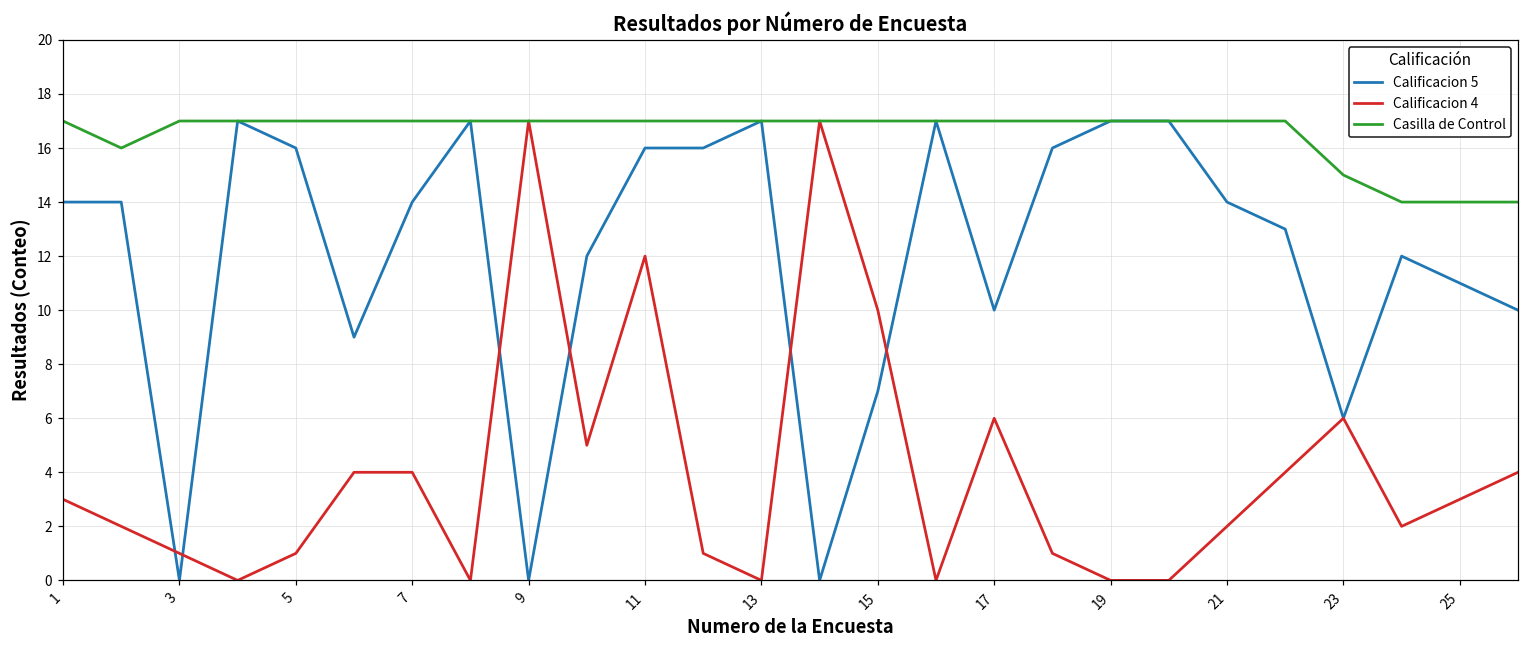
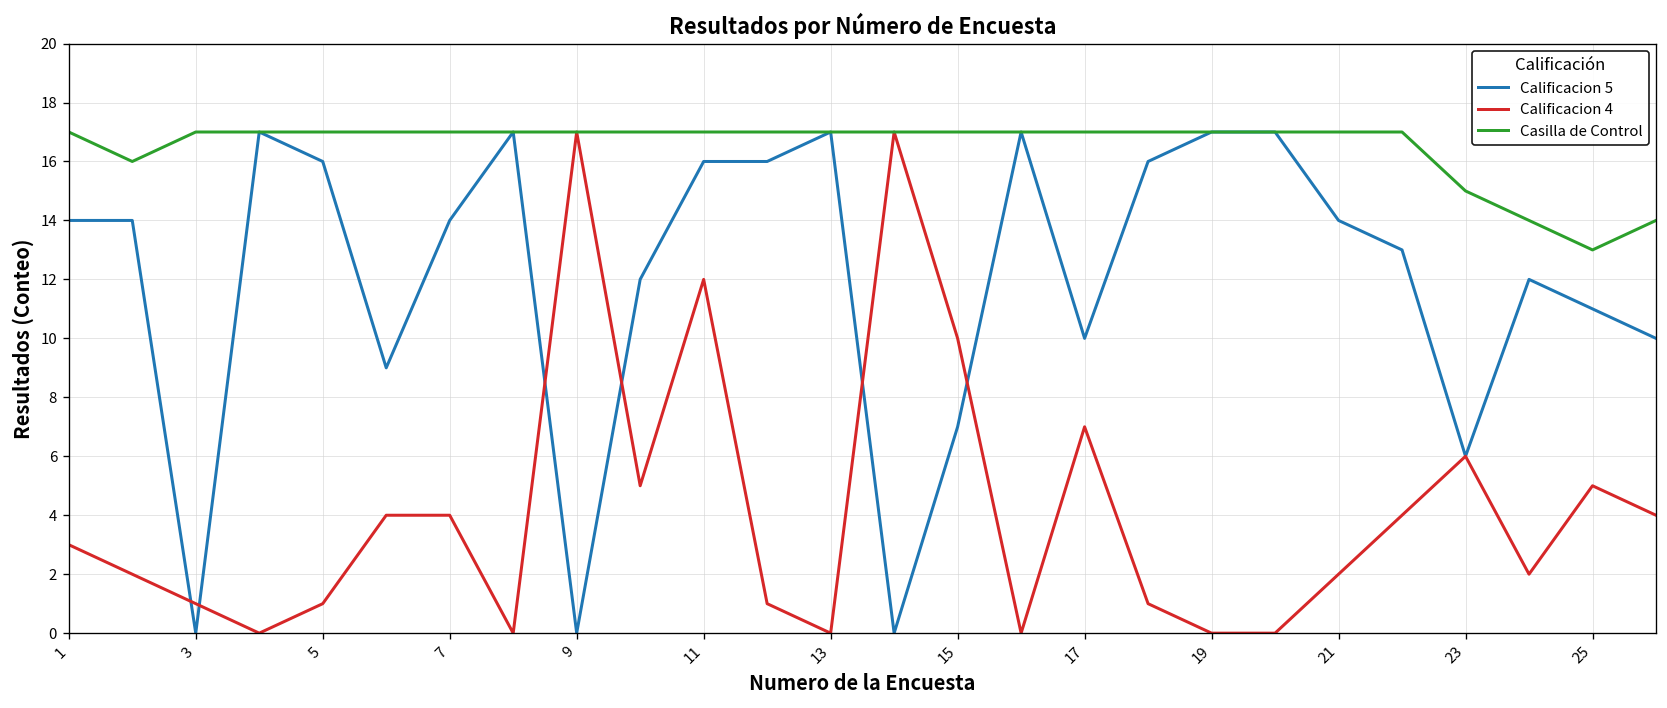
Calificacion 4, 17: 6 -> 7
Calificacion 4, 25: 3 -> 5
Casilla de Control, 25: 14 -> 13
